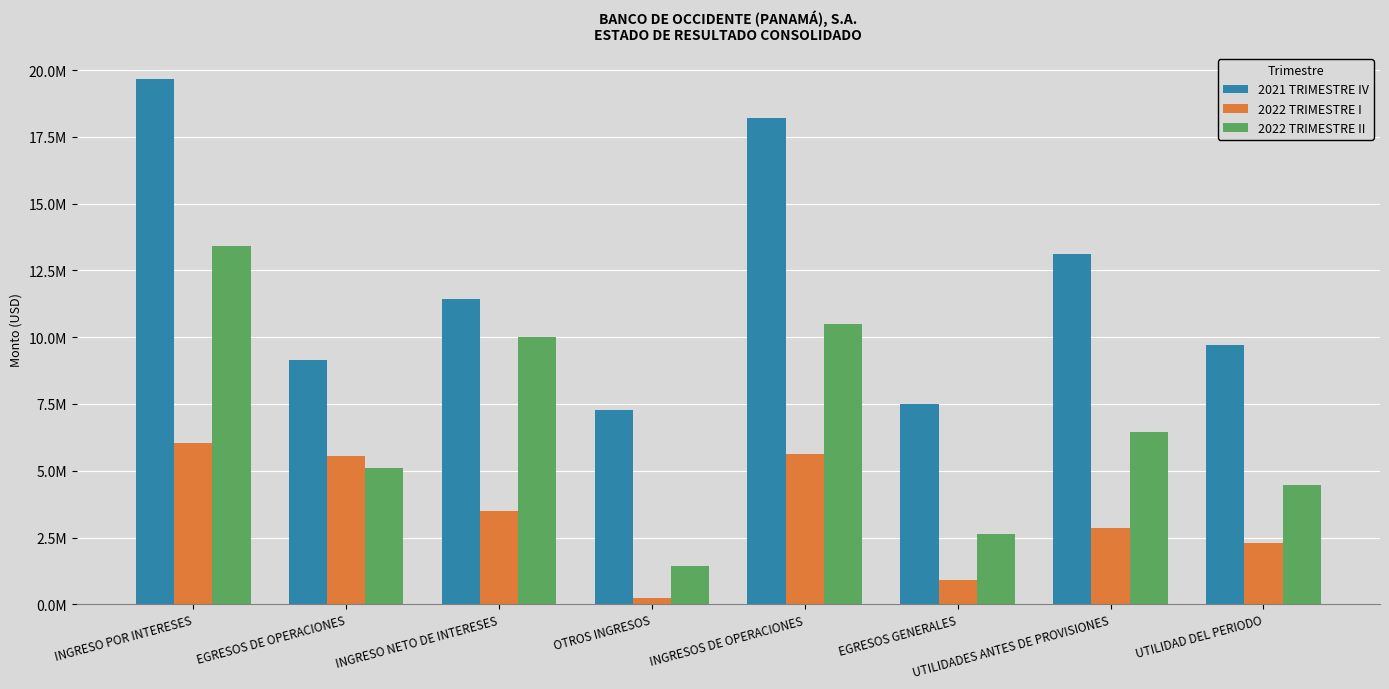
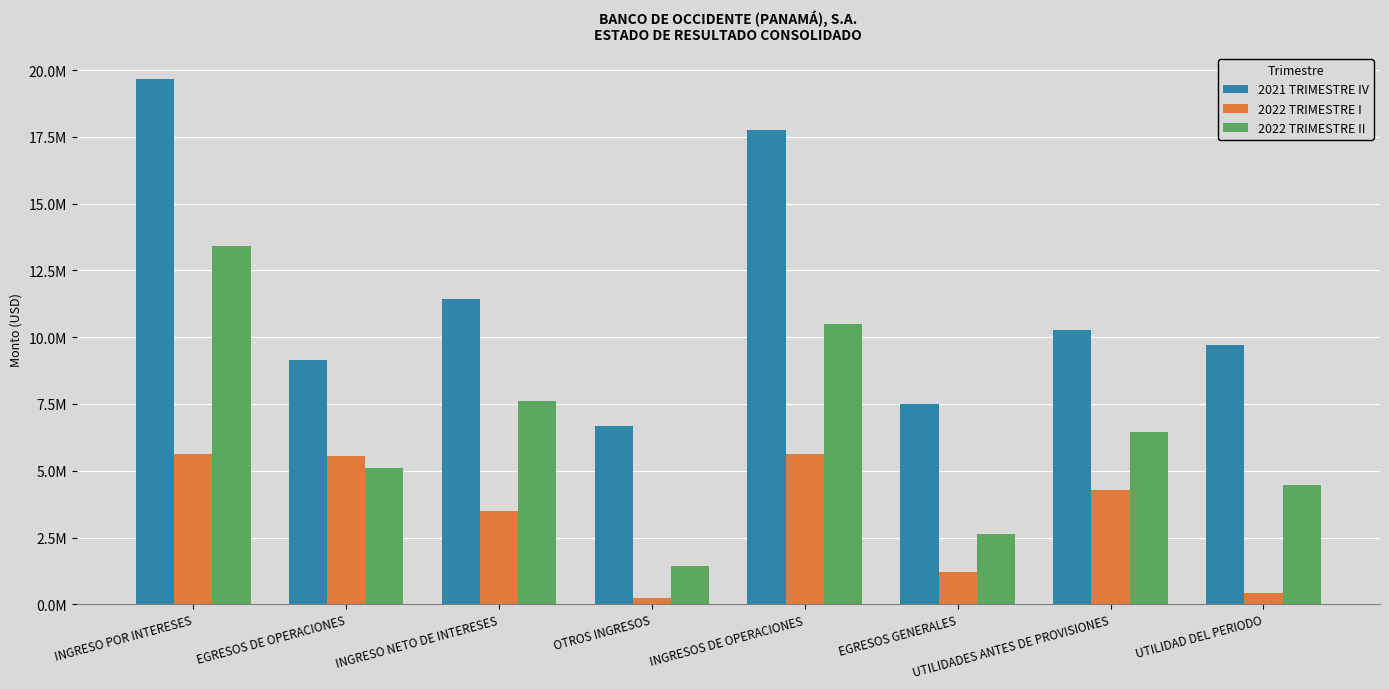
2022 TRIMESTRE I, INGRESO POR INTERESES: 6000000 -> 5600000
2022 TRIMESTRE II, INGRESO NETO DE INTERESES: 10000000 -> 7600000
2021 TRIMESTRE IV, OTROS INGRESOS: 7300000 -> 6700000
2021 TRIMESTRE IV, INGRESOS DE OPERACIONES: 18200000 -> 17800000
2022 TRIMESTRE I, EGRESOS GENERALES: 900000 -> 1200000
2021 TRIMESTRE IV, UTILIDADES ANTES DE PROVISIONES: 13100000 -> 10300000
2022 TRIMESTRE I, UTILIDADES ANTES DE PROVISIONES: 2900000 -> 4300000
2022 TRIMESTRE I, UTILIDAD DEL PERIODO: 2300000 -> 400000
